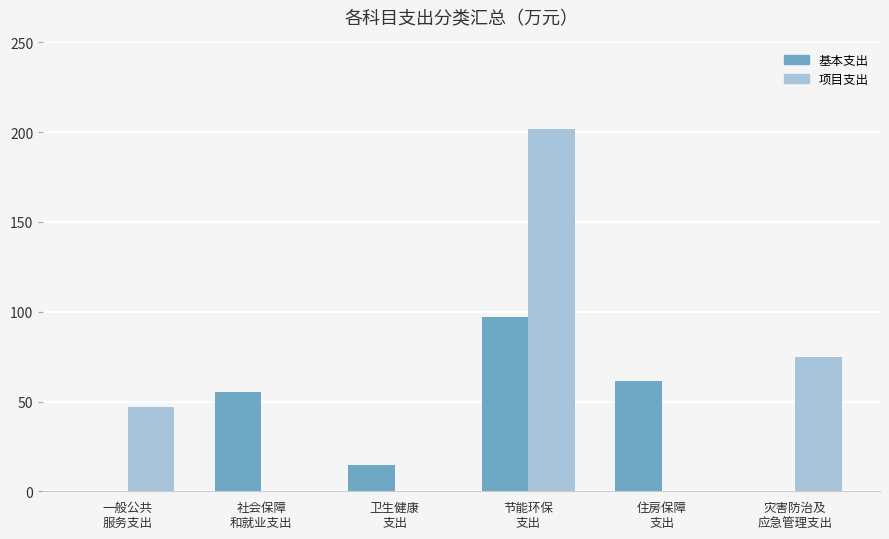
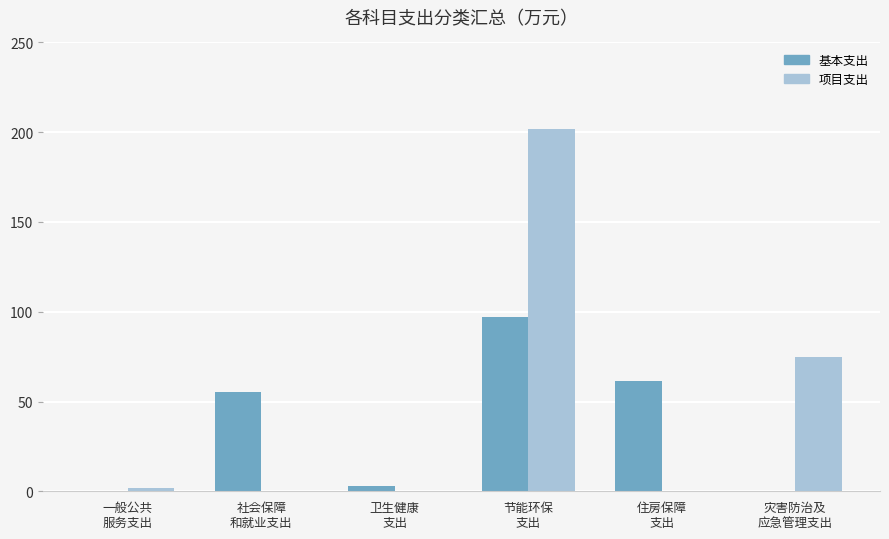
项目支出, 一般公共 服务支出: 47 -> 2
基本支出, 卫生健康 支出: 14 -> 3
